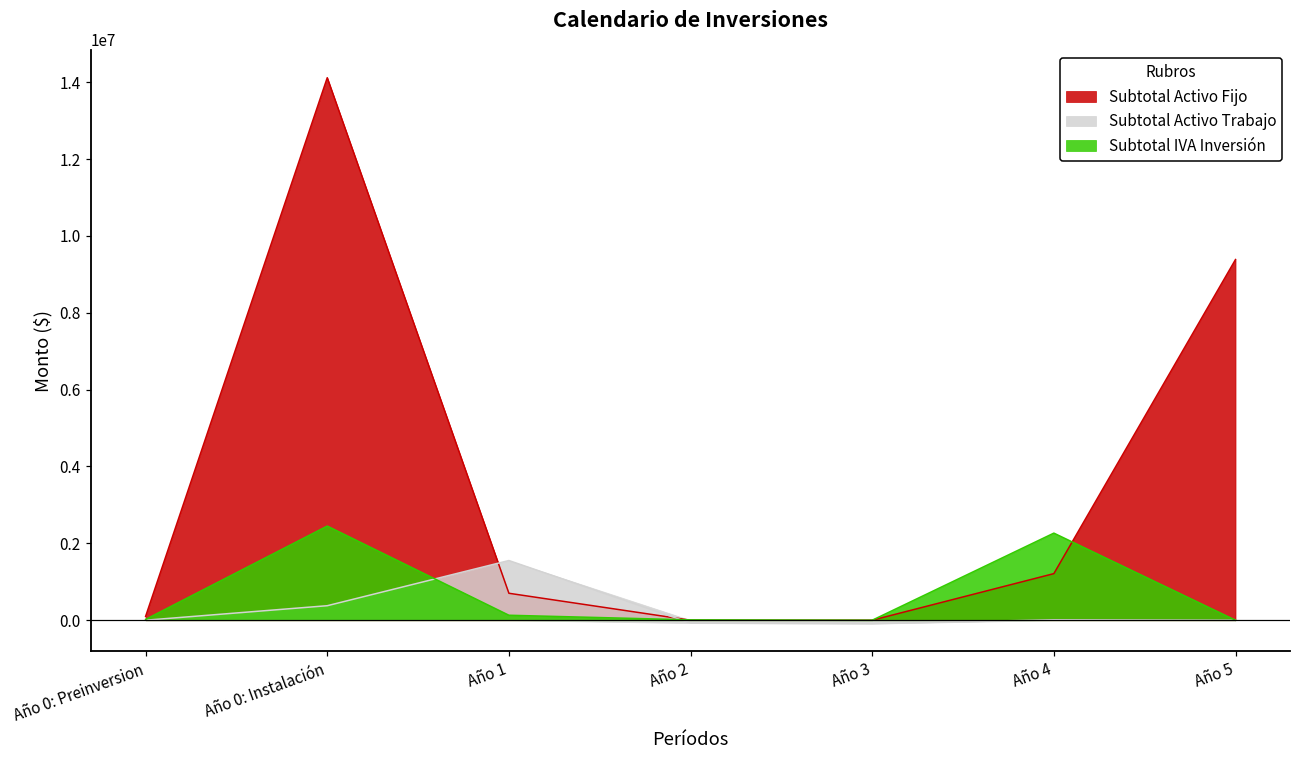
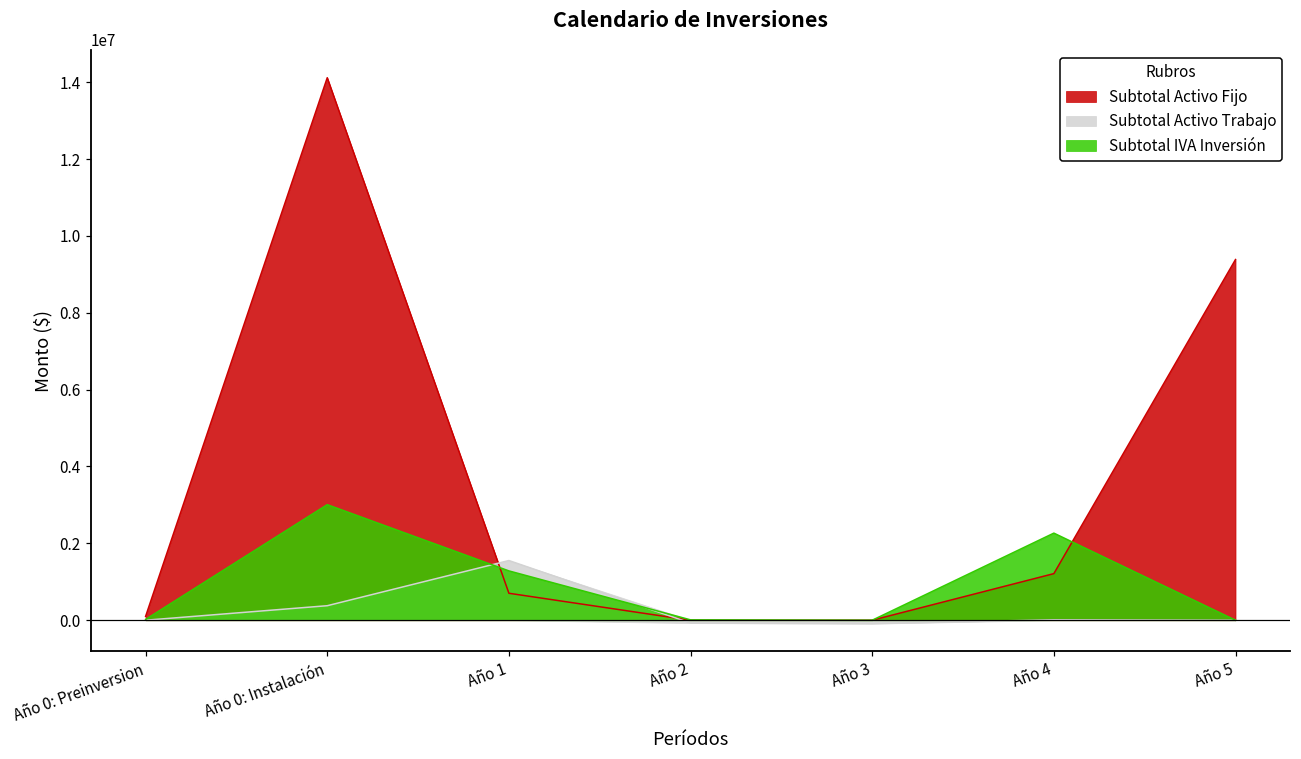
Subtotal IVA Inversión, Año 0: Instalación: 2400000 -> 3000000
Subtotal IVA Inversión, Año 1: 100000 -> 1300000
